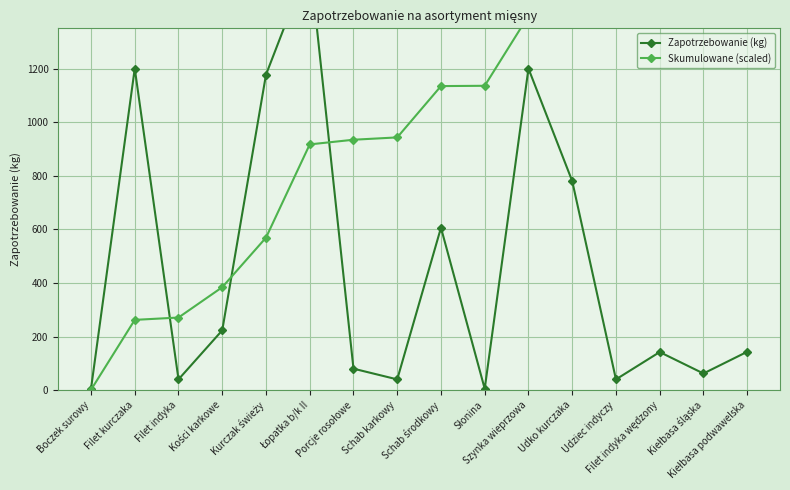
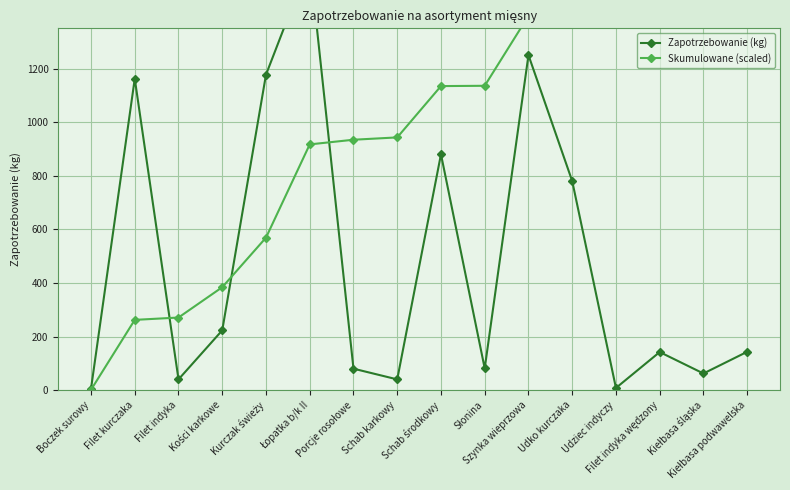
Zapotrzebowanie (kg), Filet kurczaka: 1200 -> 1160
Zapotrzebowanie (kg), Schab środkowy: 610 -> 880
Zapotrzebowanie (kg), Słonina: 10 -> 80
Zapotrzebowanie (kg), Szynka wieprzowa: 1200 -> 1250
Zapotrzebowanie (kg), Udziec indyczy: 40 -> 10
